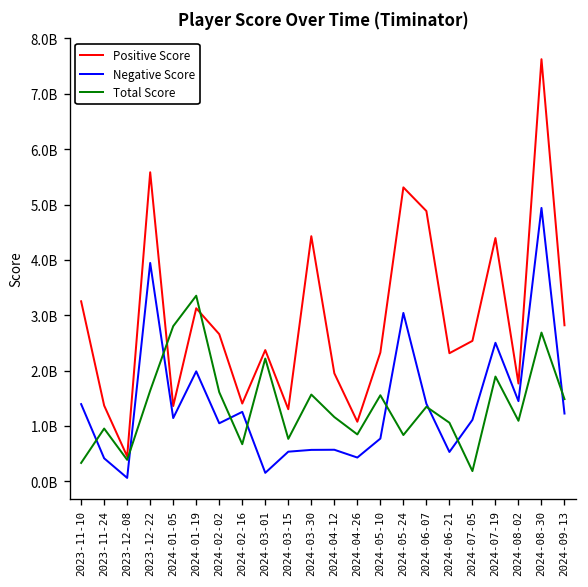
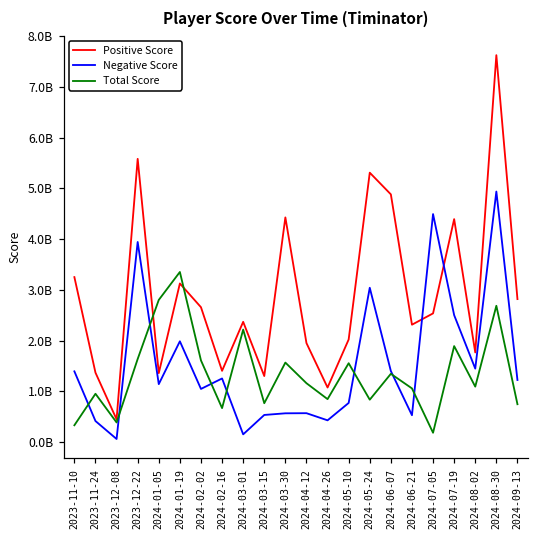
Positive Score, 2024-05-10: 2300000000 -> 2000000000
Negative Score, 2024-07-05: 1100000000 -> 4500000000
Total Score, 2024-09-13: 1500000000 -> 700000000
